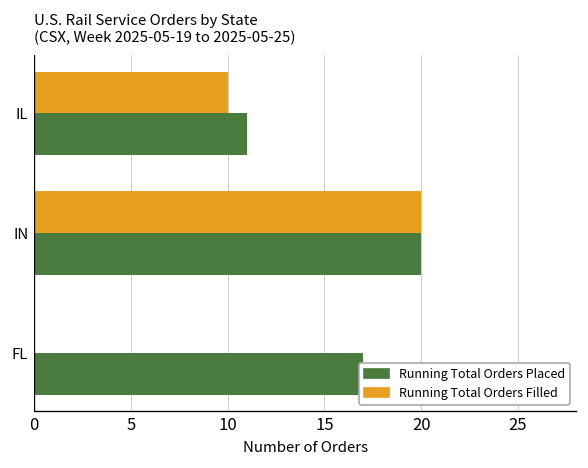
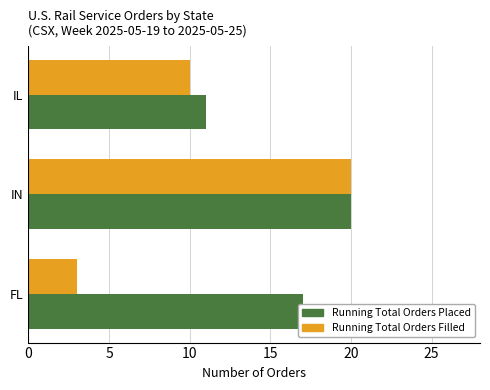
Running Total Orders Filled, FL: 0 -> 3
